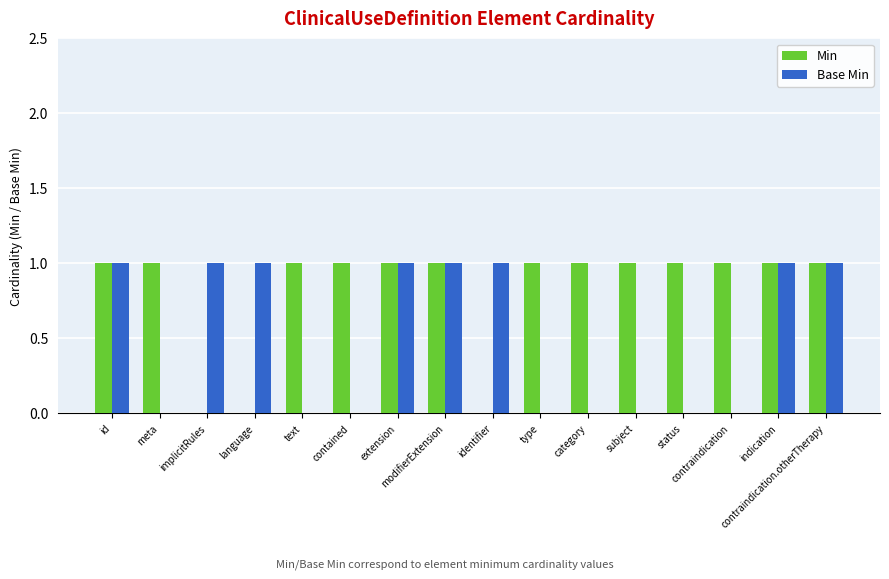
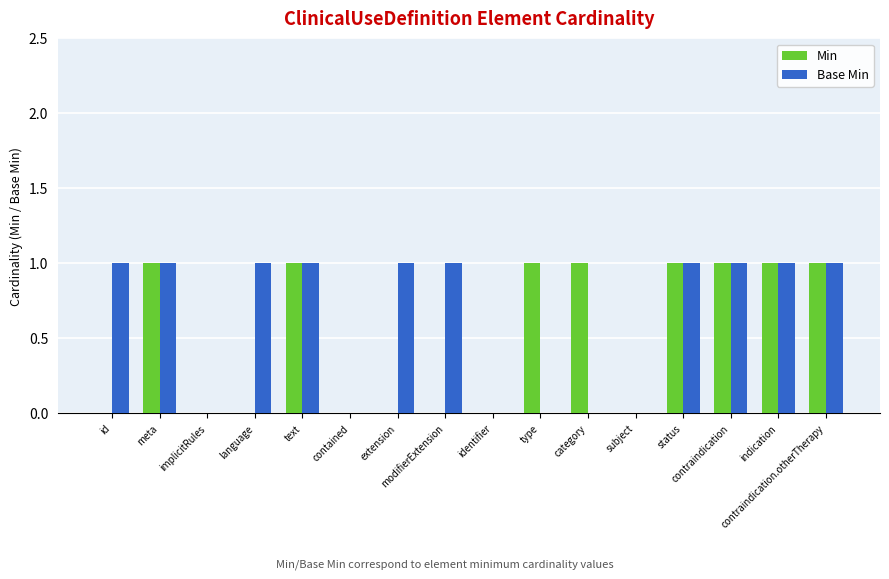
Min, id: 1 -> 0
Base Min, meta: 0 -> 1
Base Min, implicitRules: 1 -> 0
Base Min, text: 0 -> 1
Min, contained: 1 -> 0
Min, extension: 1 -> 0
Min, modifierExtension: 1 -> 0
Base Min, identifier: 1 -> 0
Min, subject: 1 -> 0
Base Min, status: 0 -> 1
Base Min, contraindication: 0 -> 1
